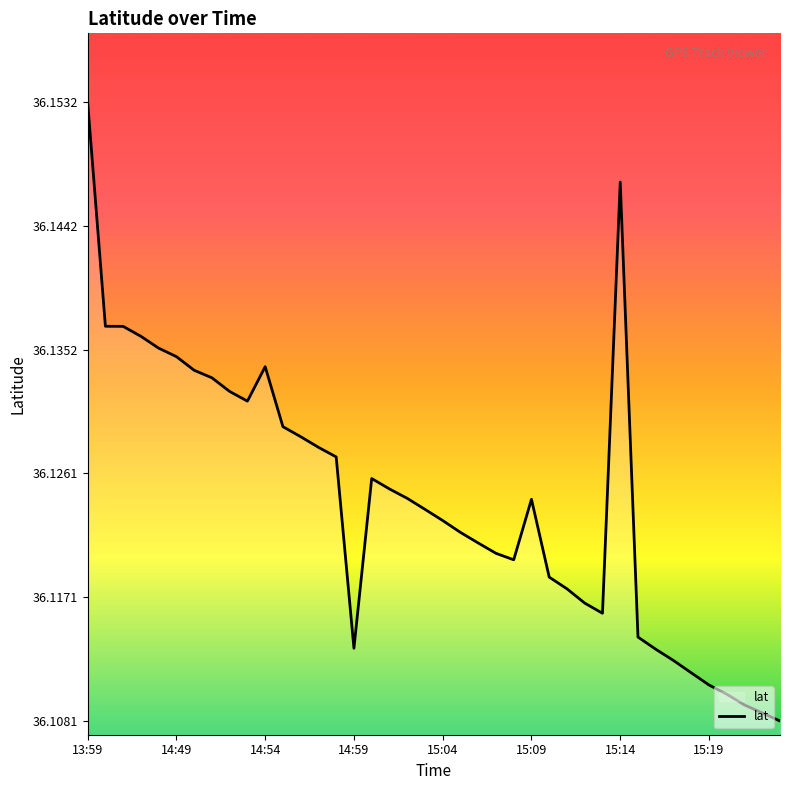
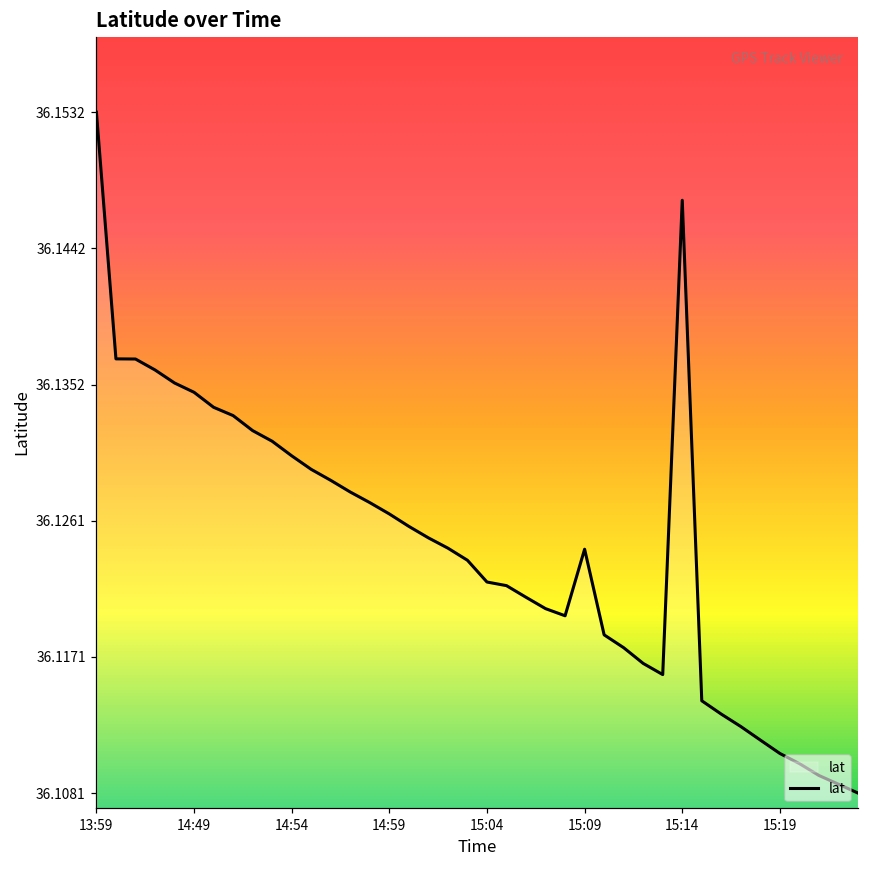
14:54: 36.1339 -> 36.1304
14:59: 36.1134 -> 36.1266
15:04: 36.1227 -> 36.1221
